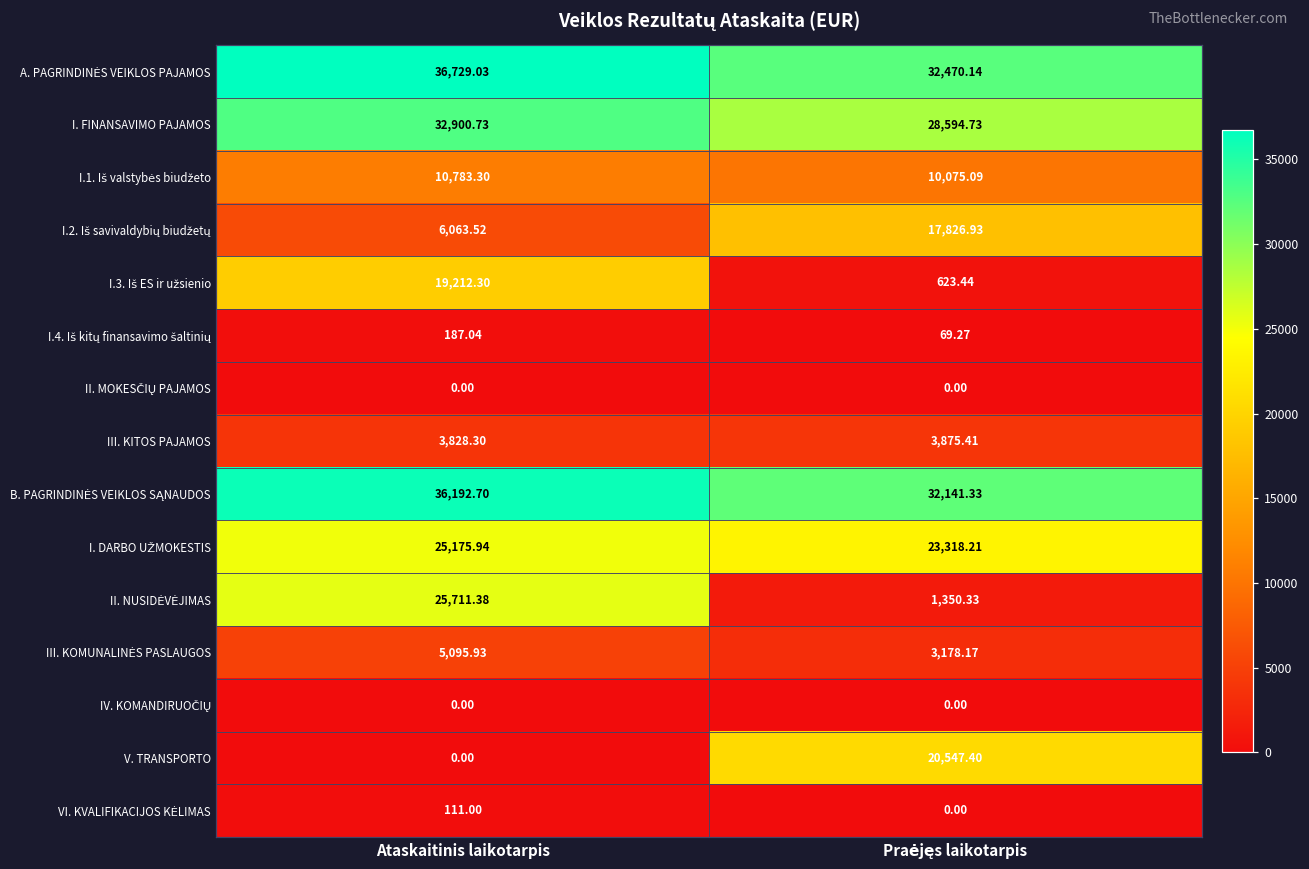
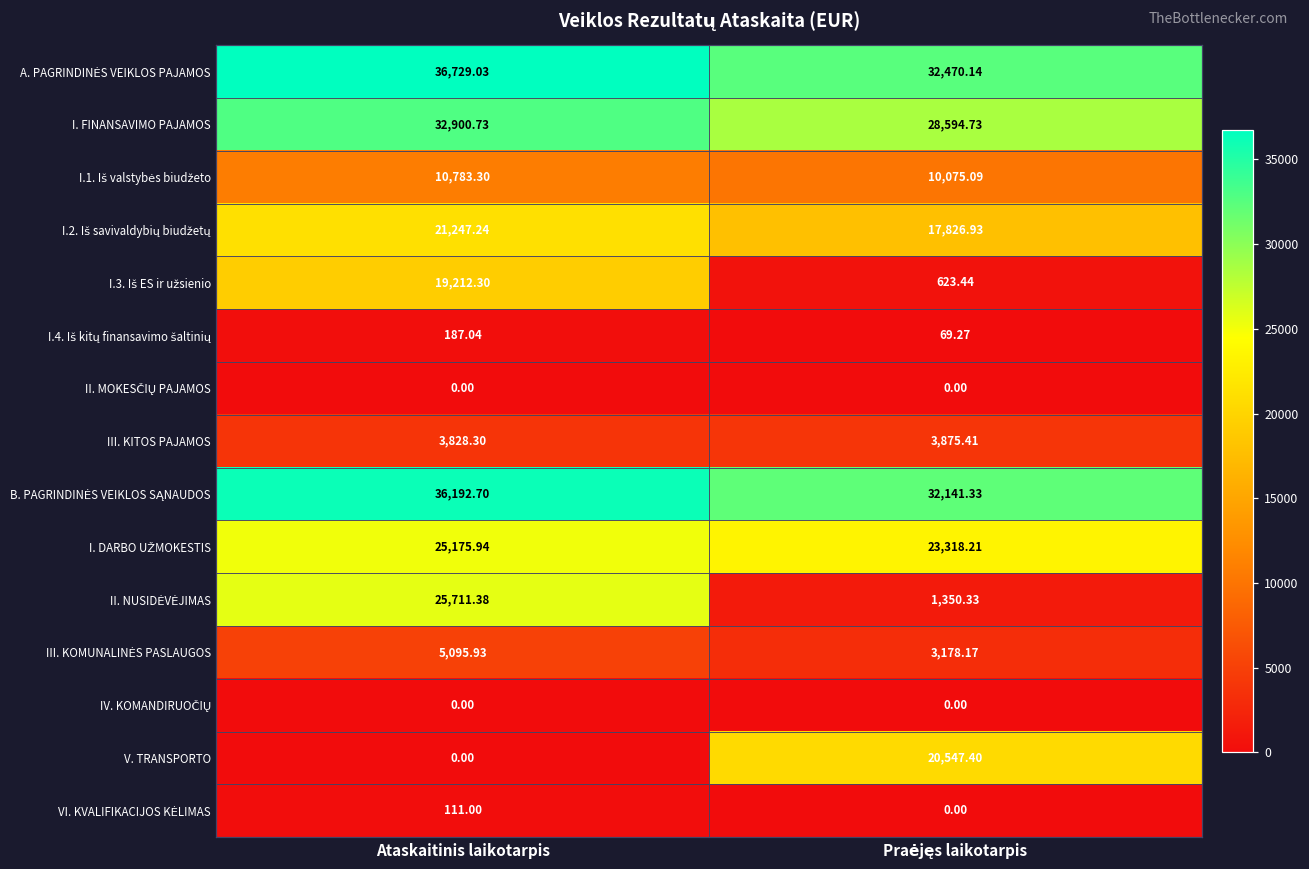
I.2. Iš savivaldybių biudžetų, Ataskaitinis laikotarpis: 6,063.52 -> 21,247.24
